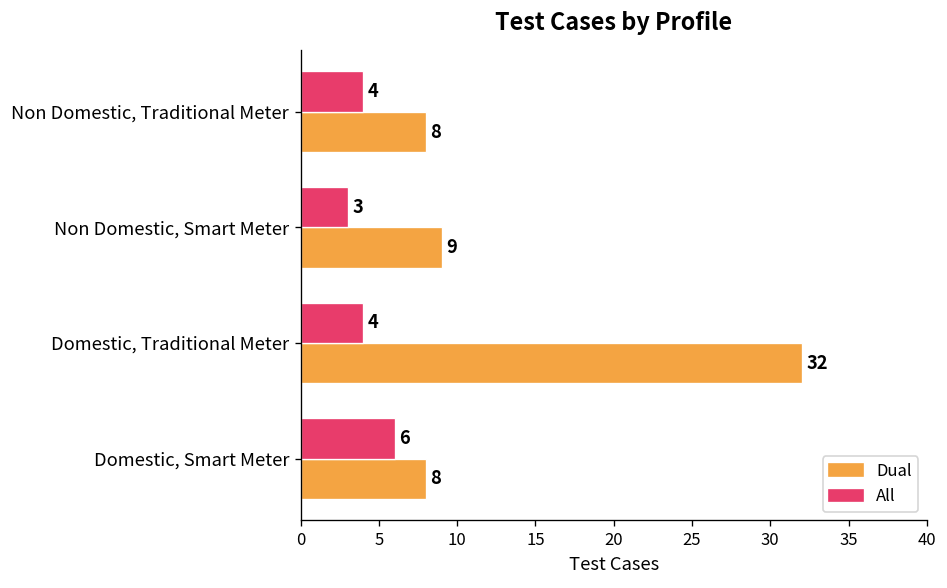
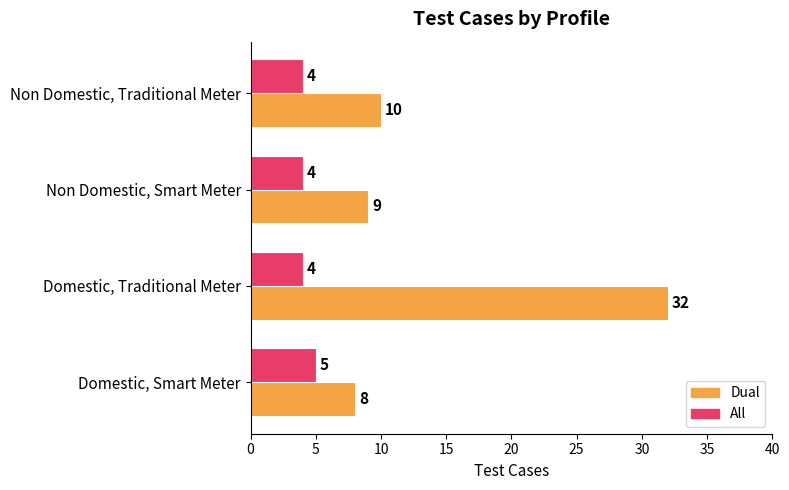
Dual, Non Domestic, Traditional Meter: 8 -> 10
All, Non Domestic, Smart Meter: 3 -> 4
All, Domestic, Smart Meter: 6 -> 5
